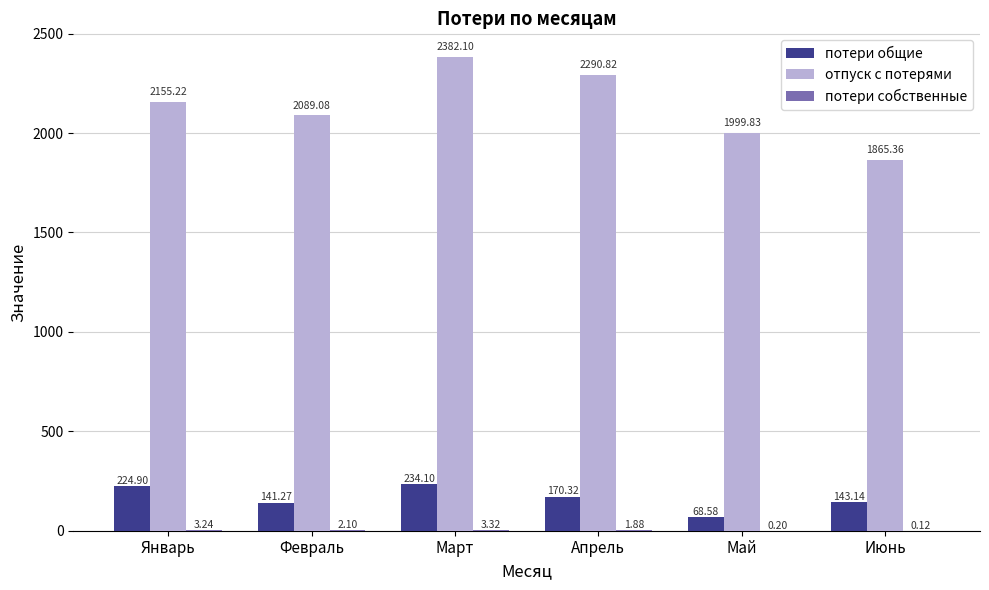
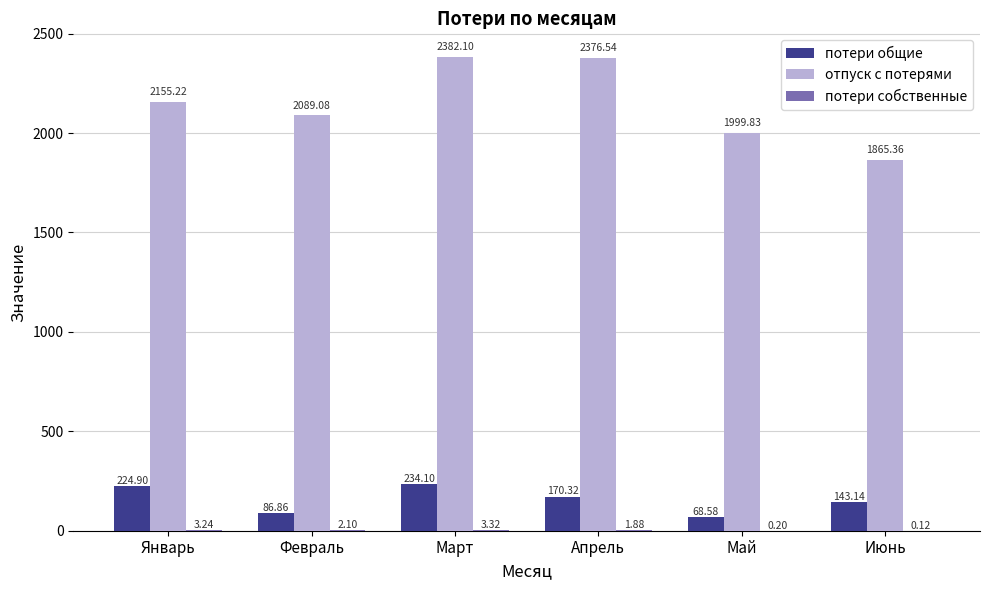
потери общие, Февраль: 141.27 -> 86.86
отпуск с потерями, Апрель: 2290.82 -> 2376.54
